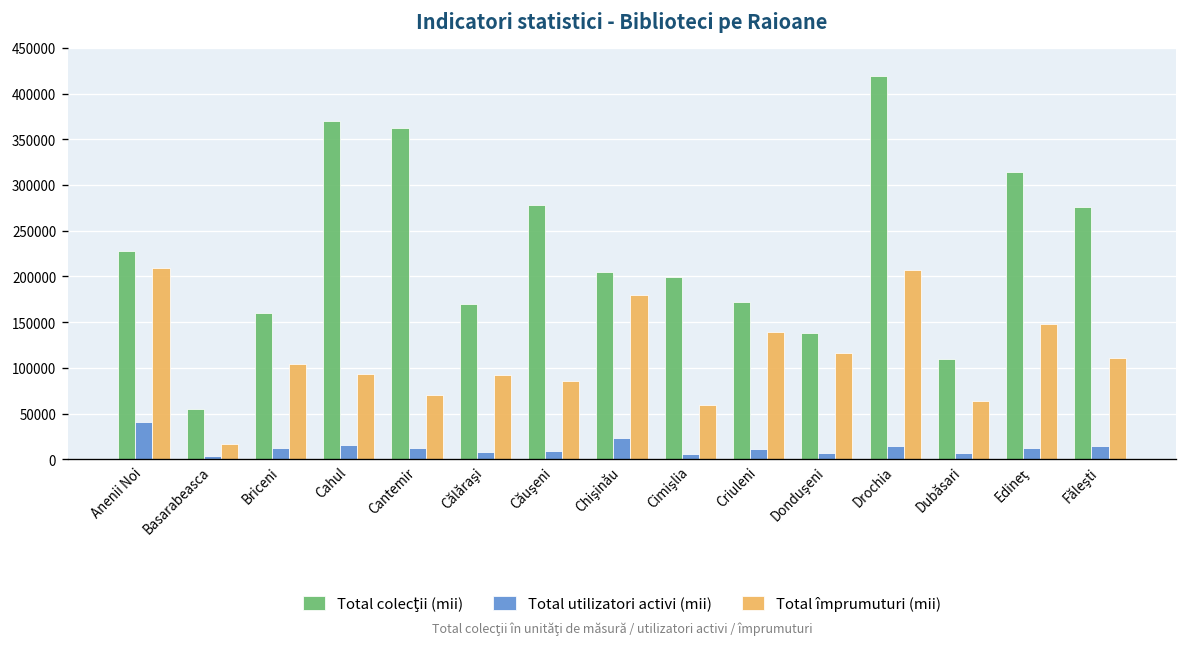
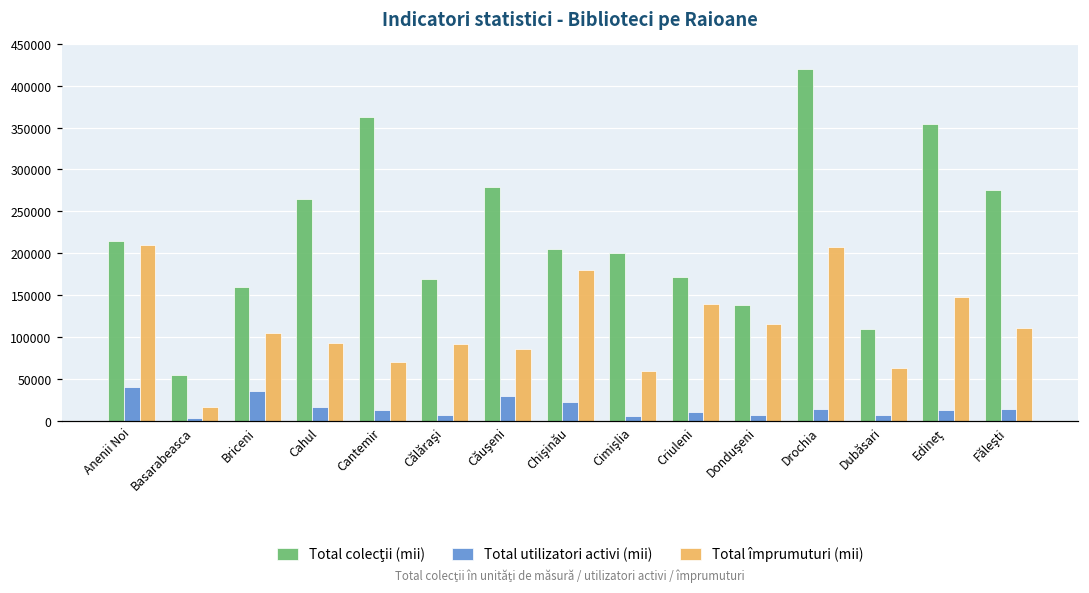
Total colecţii (mii), Anenii Noi: 230000 -> 210000
Total utilizatori activi (mii), Briceni: 10000 -> 40000
Total colecţii (mii), Cahul: 370000 -> 260000
Total utilizatori activi (mii), Căuşeni: 10000 -> 30000
Total colecţii (mii), Edineţ: 310000 -> 350000
